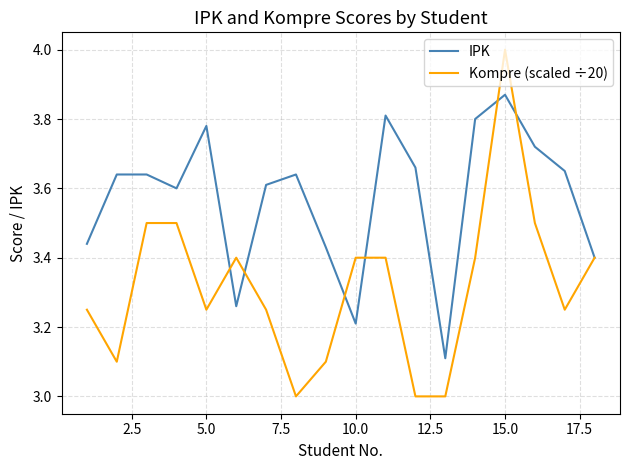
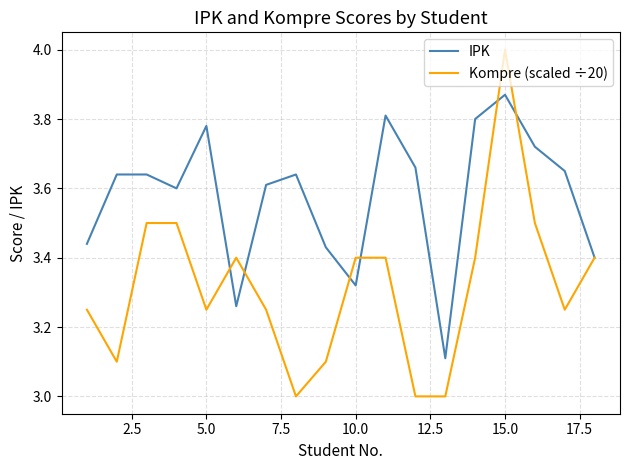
IPK, 10.0: 3.21 -> 3.32
